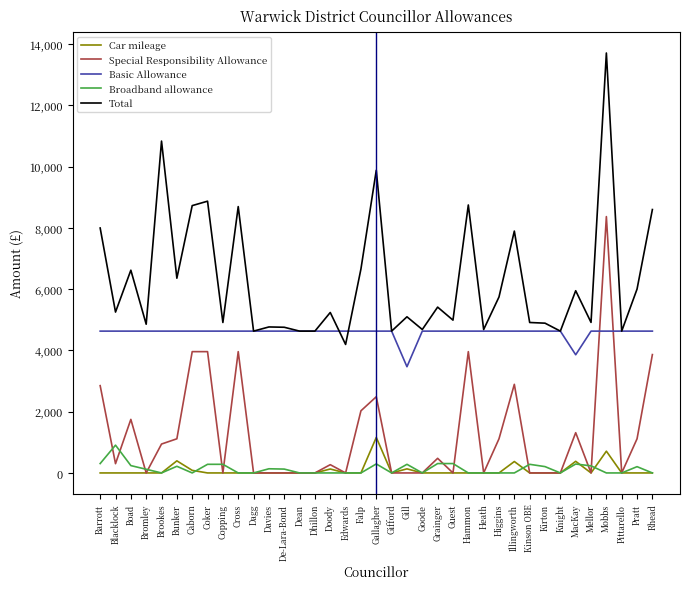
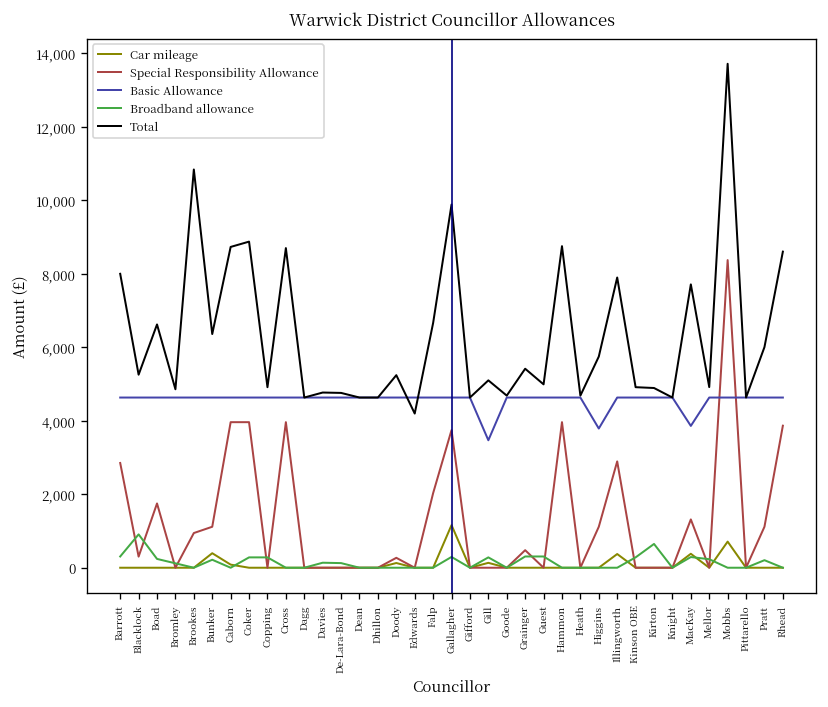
Special Responsibility Allowance, Gallagher: 2,500 -> 3,700
Basic Allowance, Higgins: 4,600 -> 3,800
Broadband allowance, Kirton: 200 -> 600
Total, MacKay: 6,000 -> 7,700
